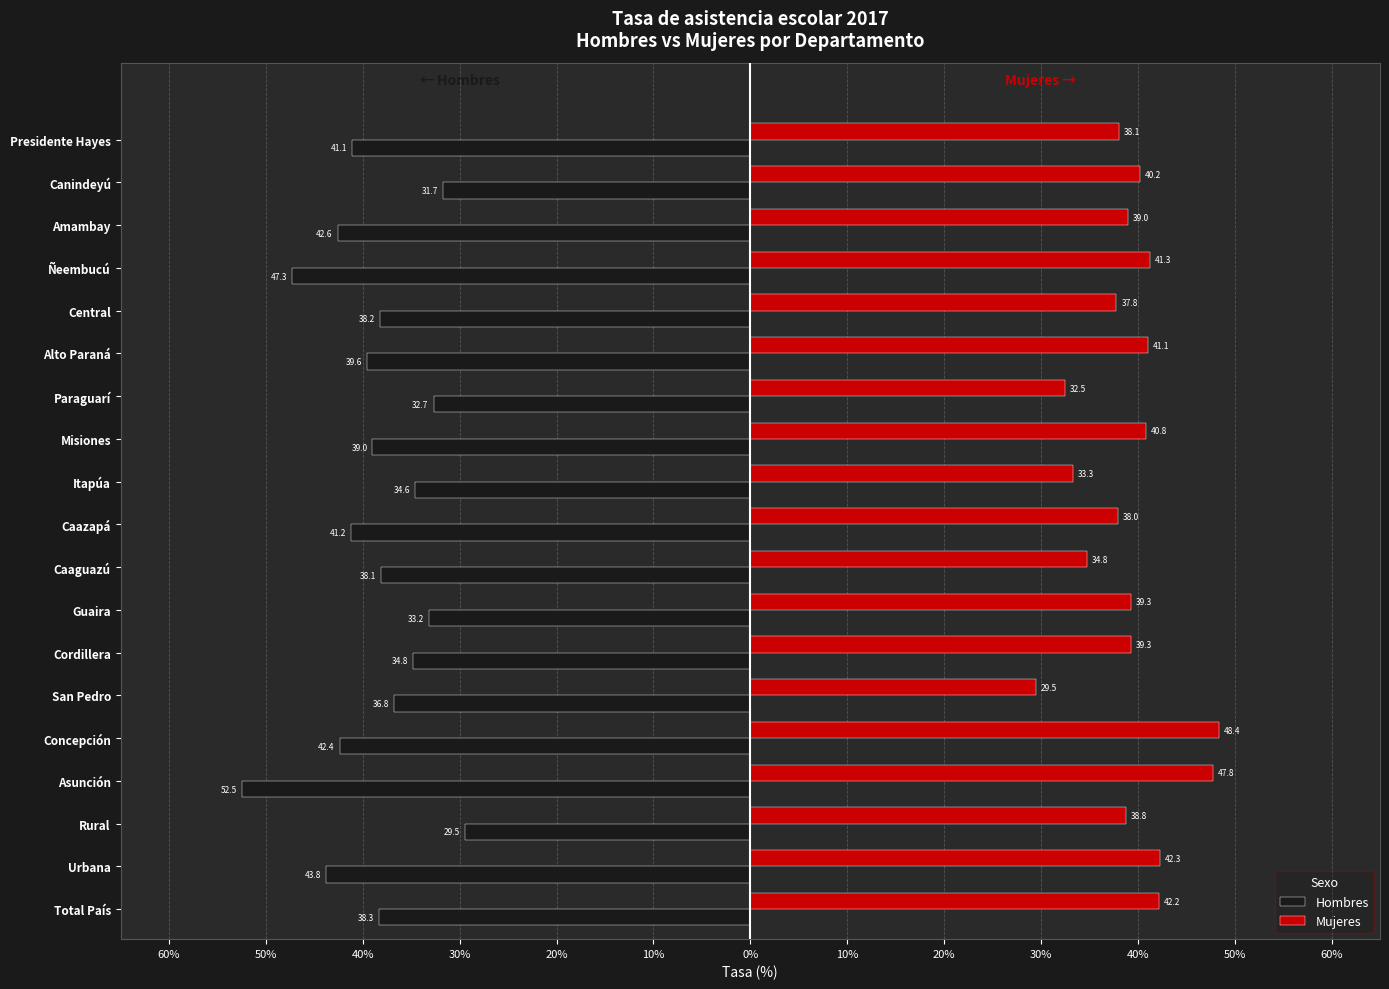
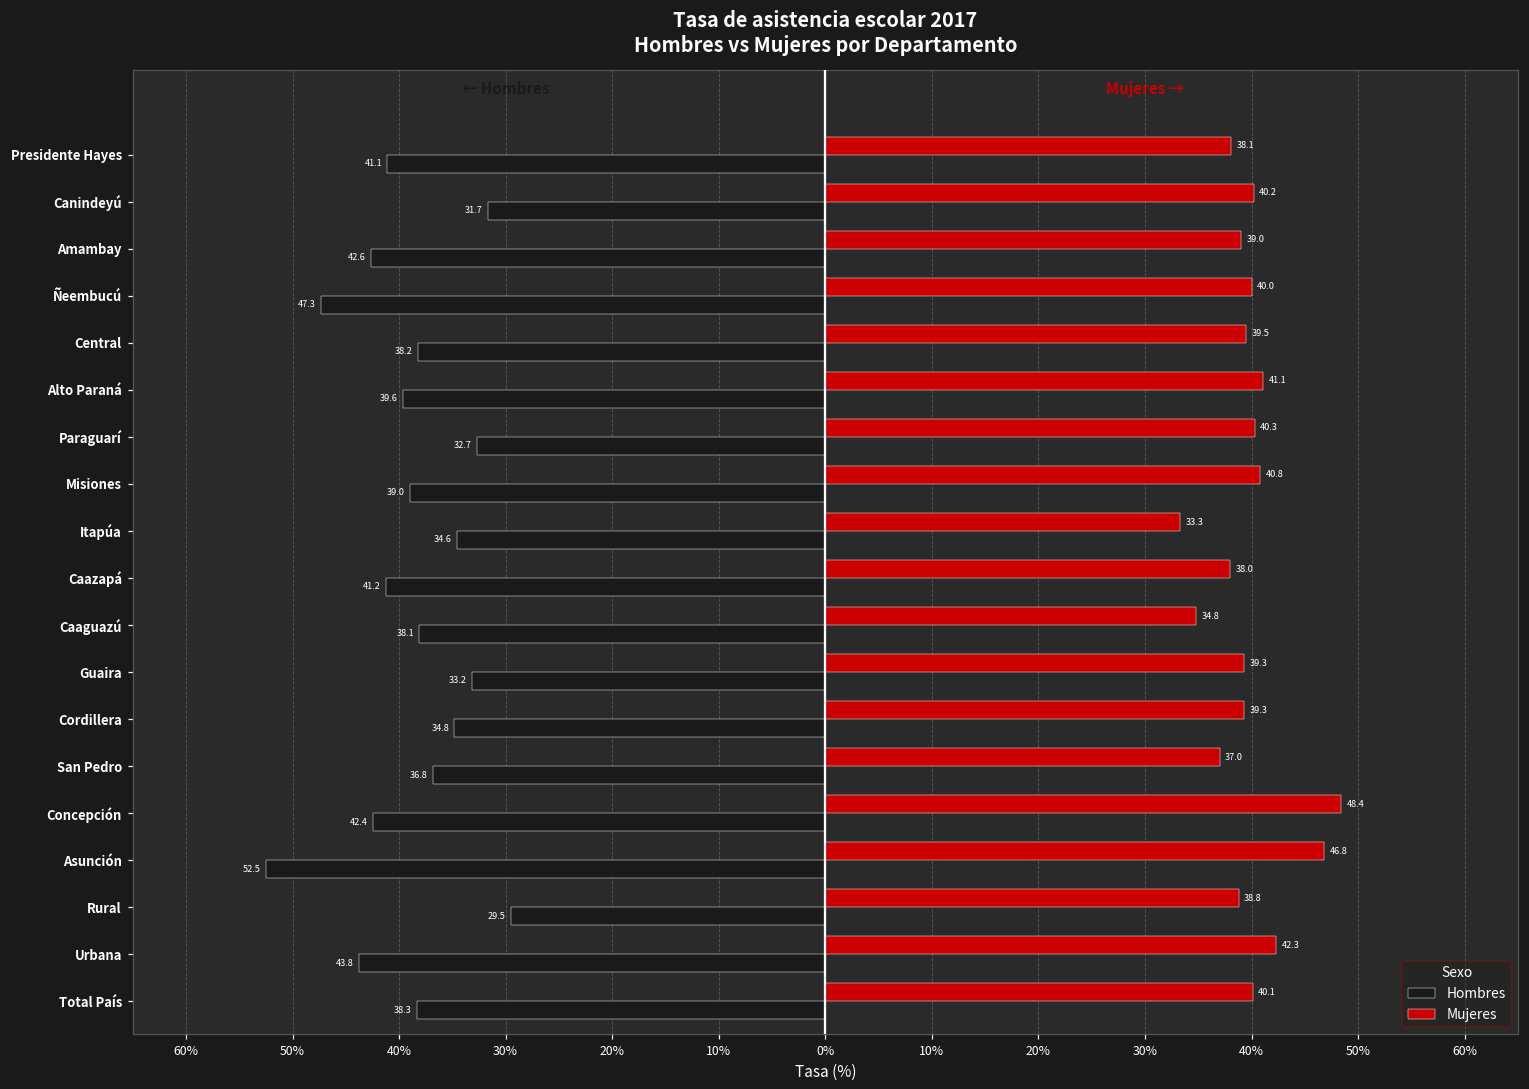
Mujeres, Ñeembucú: 41.3 -> 40.0
Mujeres, Central: 37.8 -> 39.5
Mujeres, Paraguarí: 32.5 -> 40.3
Mujeres, San Pedro: 29.5 -> 37.0
Mujeres, Asunción: 47.8 -> 46.8
Mujeres, Total País: 42.2 -> 40.1
